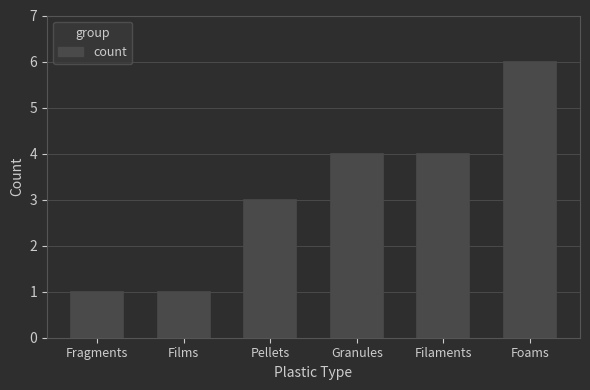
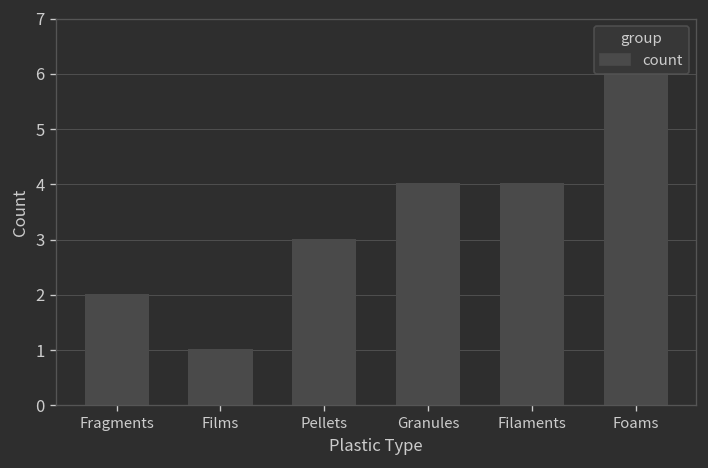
Fragments: 1 -> 2
